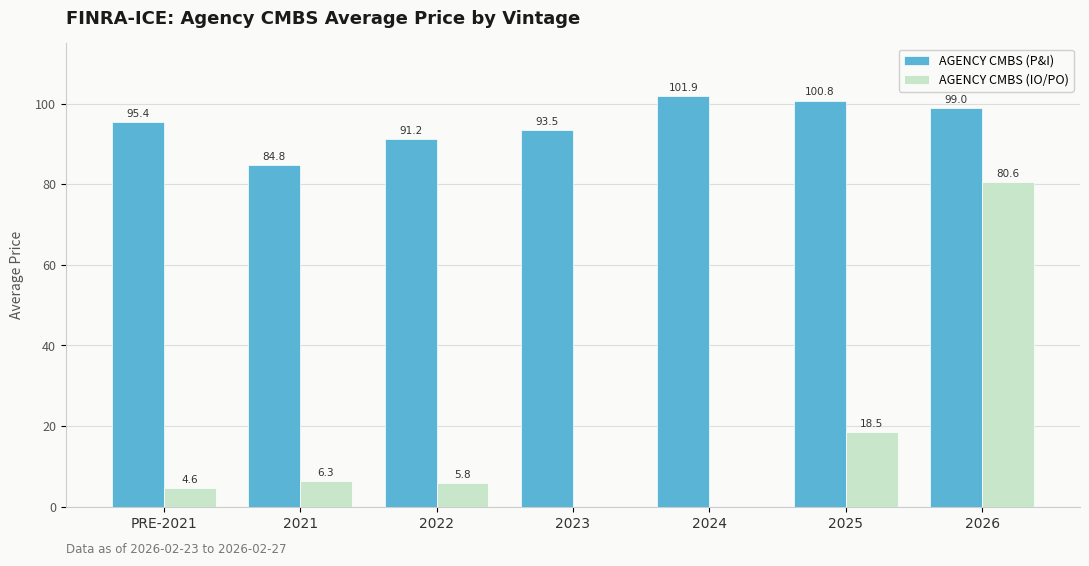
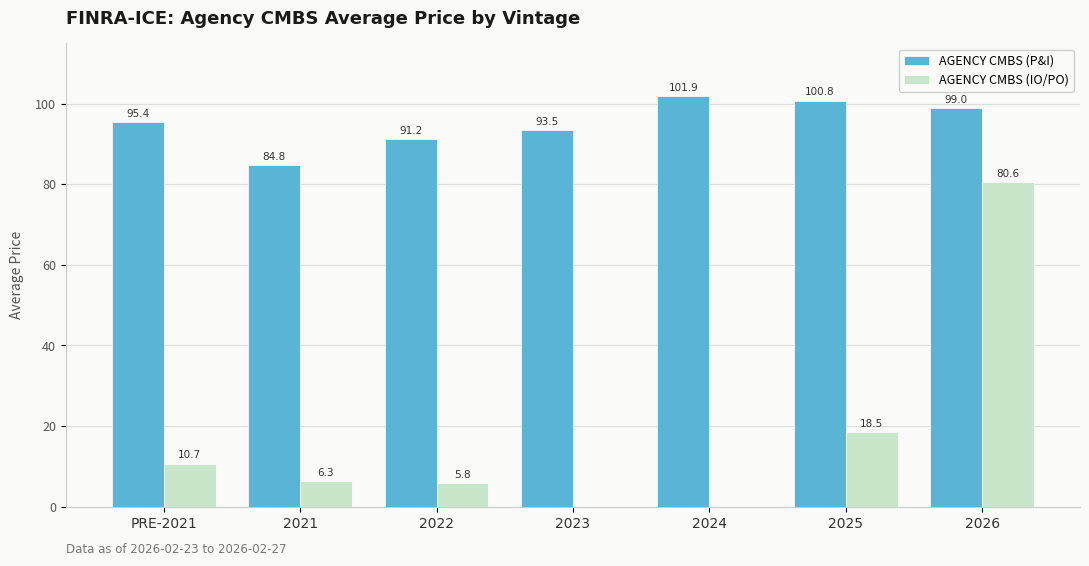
AGENCY CMBS (IO/PO), PRE-2021: 4.6 -> 10.7
